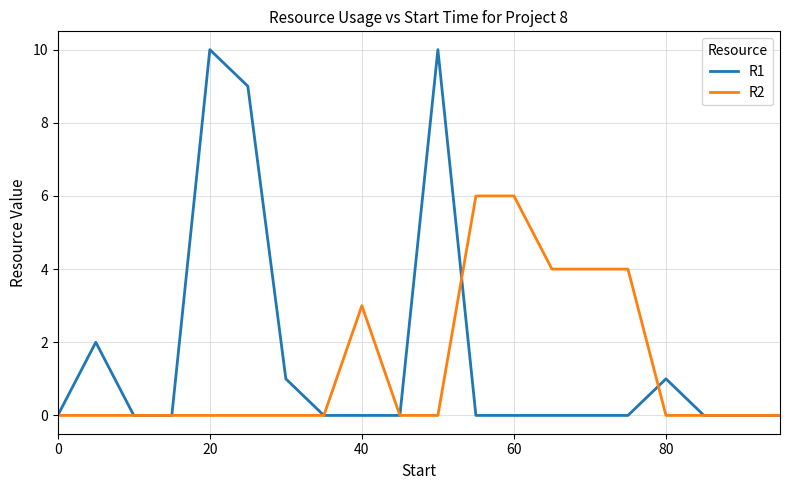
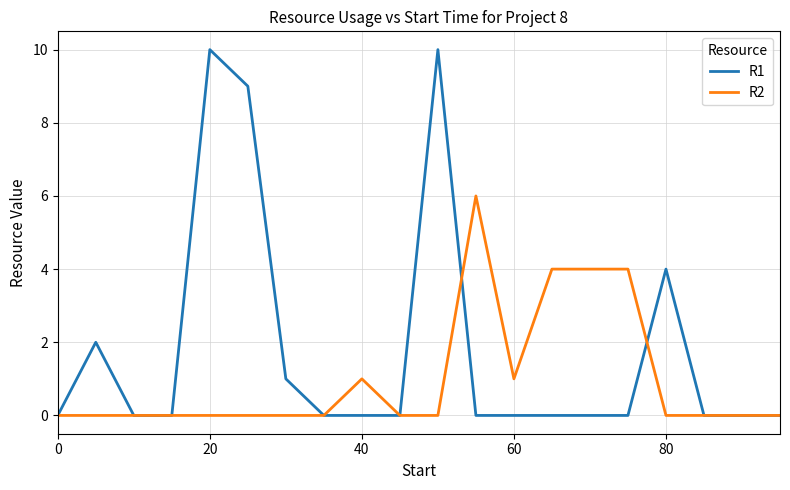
R2, 40: 3 -> 1
R2, 60: 6 -> 1
R1, 80: 1 -> 4
